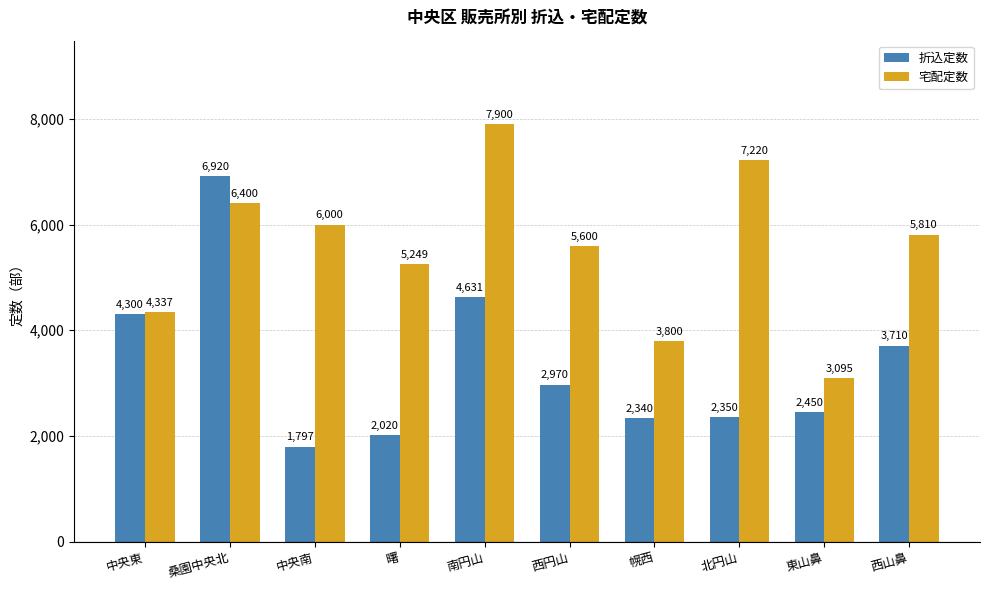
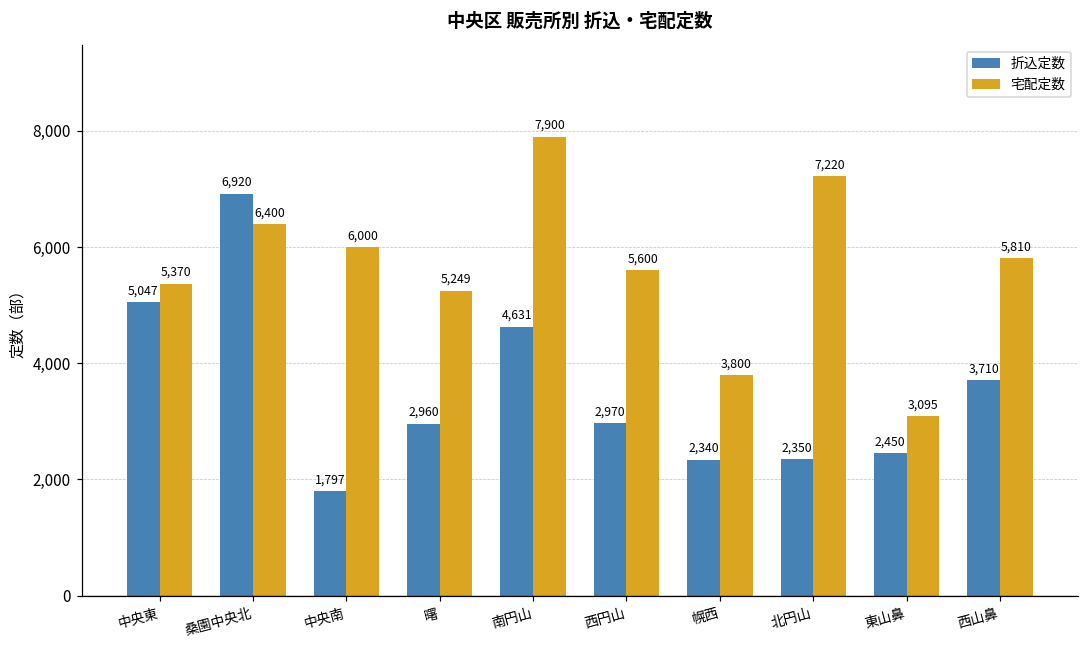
折込定数, 中央東: 4,300 -> 5,047
宅配定数, 中央東: 4,337 -> 5,370
折込定数, 曙: 2,020 -> 2,960
